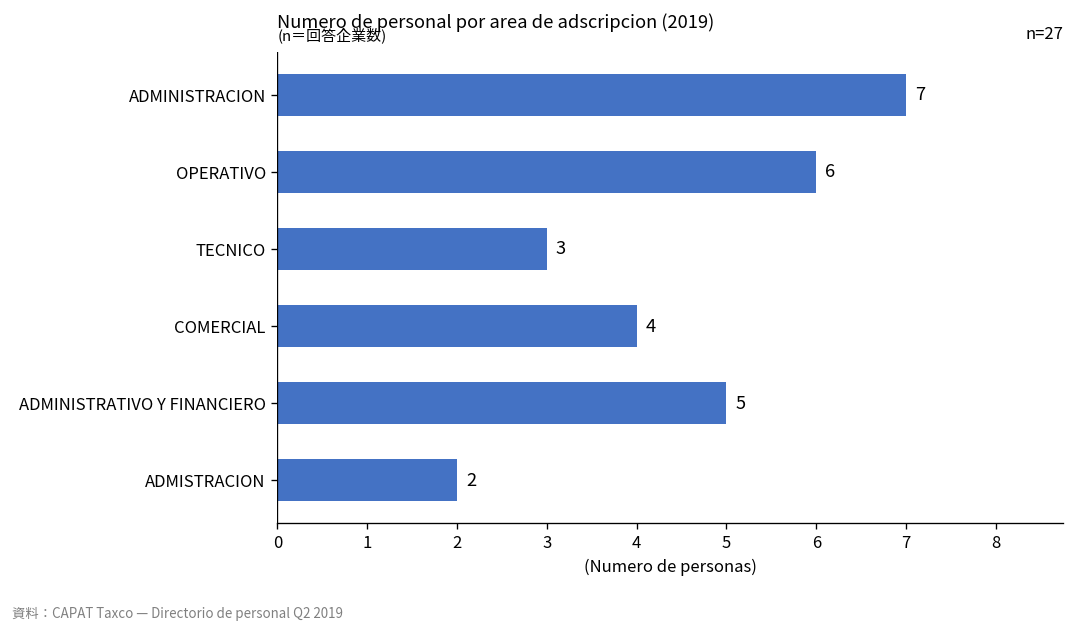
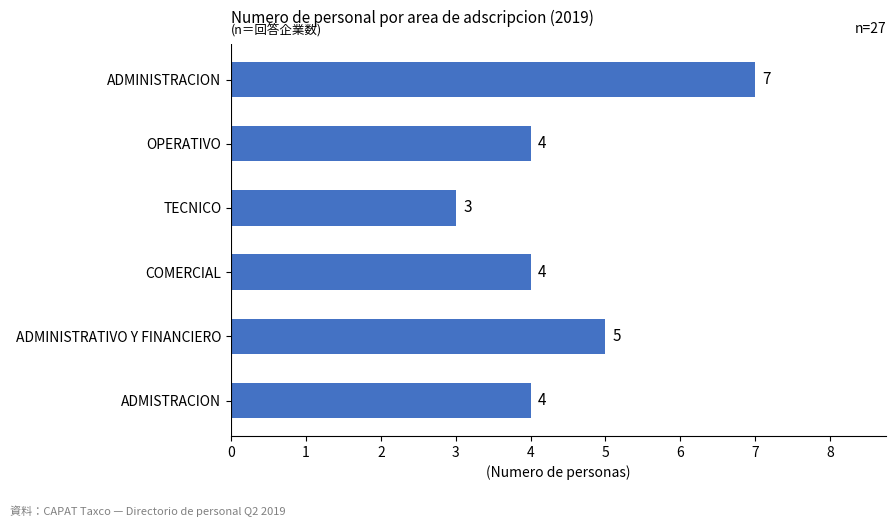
OPERATIVO: 6 -> 4
ADMISTRACION: 2 -> 4
